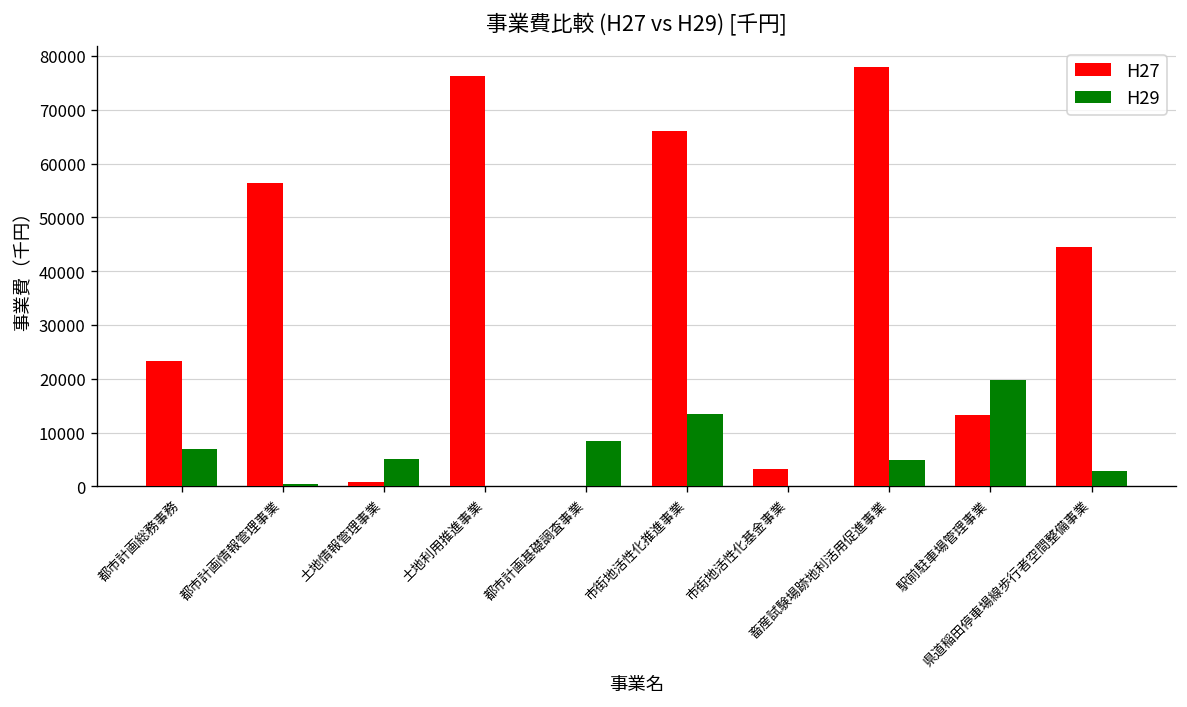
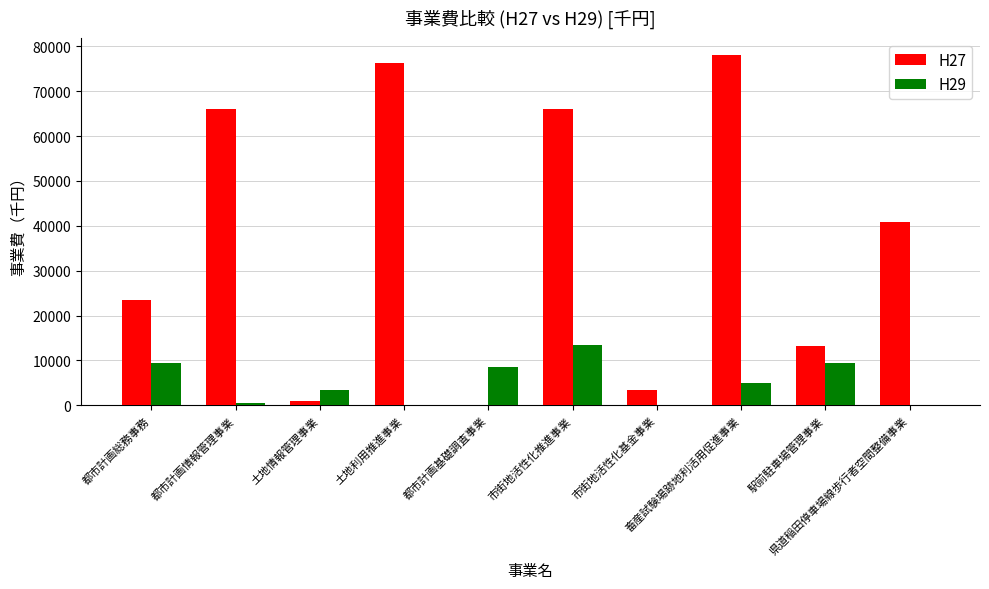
H29, 都市計画総務事務: 7000 -> 9000
H27, 都市計画情報管理事業: 56000 -> 66000
H29, 土地情報管理事業: 5000 -> 3000
H29, 駅前駐車場管理事業: 20000 -> 9000
H27, 県道稲田停車場線歩行者空間整備事業: 44000 -> 41000
H29, 県道稲田停車場線歩行者空間整備事業: 3000 -> 0
